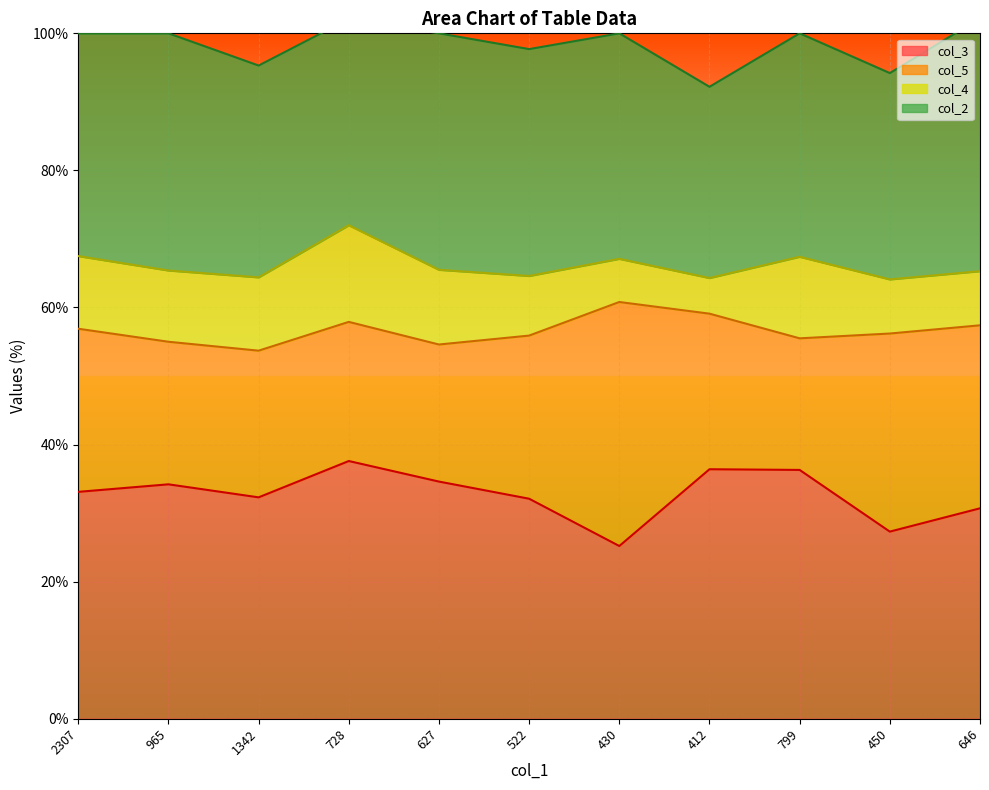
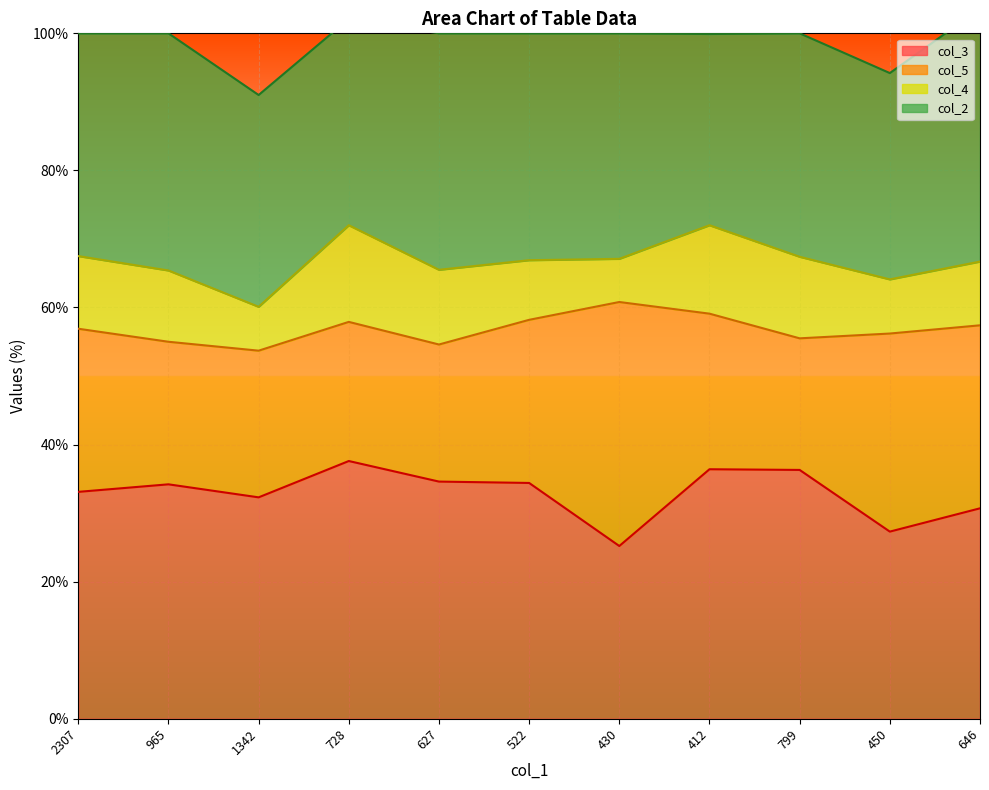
col_4, 1342: 11% -> 6%
col_3, 522: 32% -> 34%
col_4, 412: 5% -> 13%
col_4, 646: 8% -> 9%
